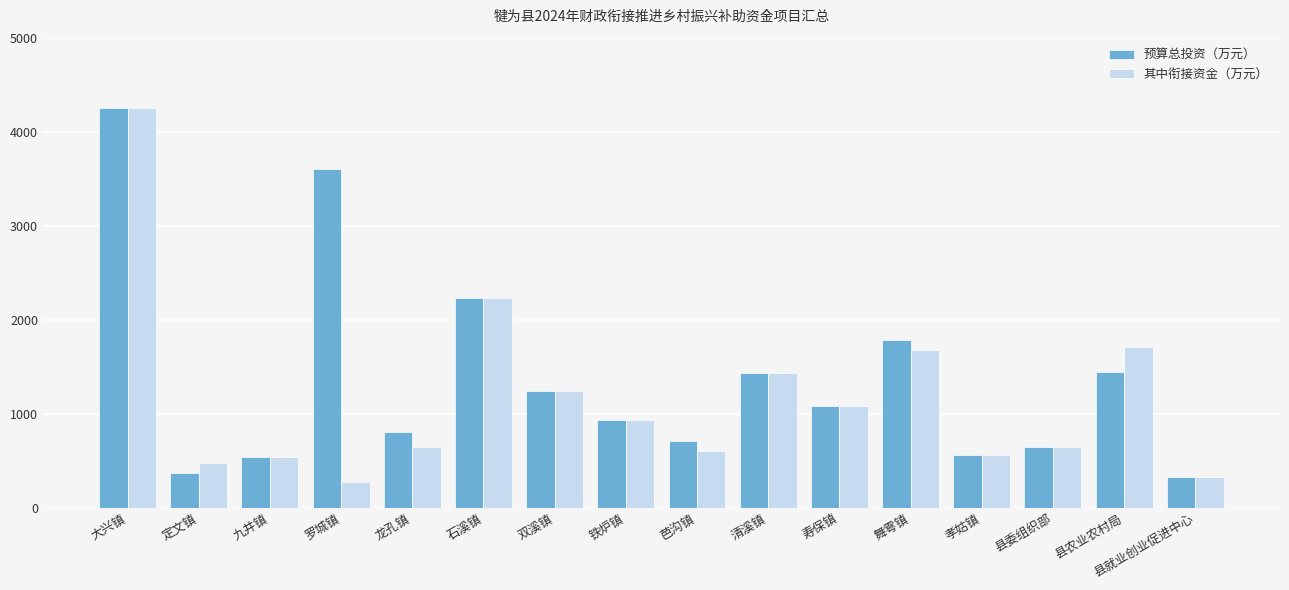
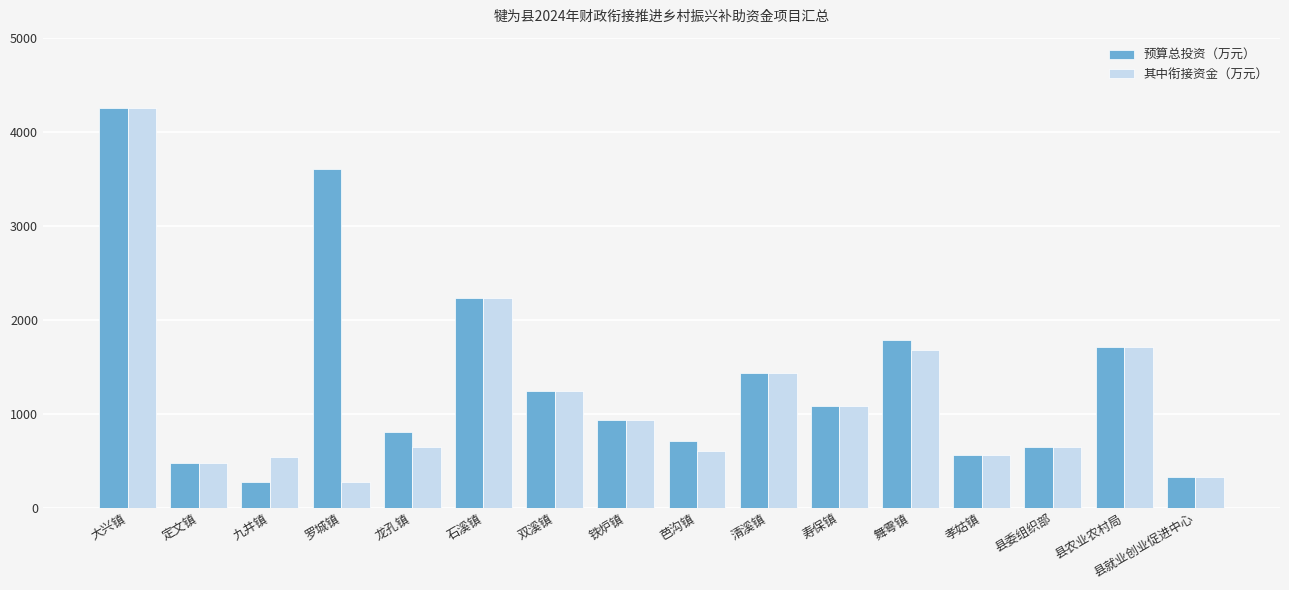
预算总投资（万元）, 定文镇: 400 -> 500
预算总投资（万元）, 九井镇: 500 -> 300
预算总投资（万元）, 县农业农村局: 1400 -> 1700
